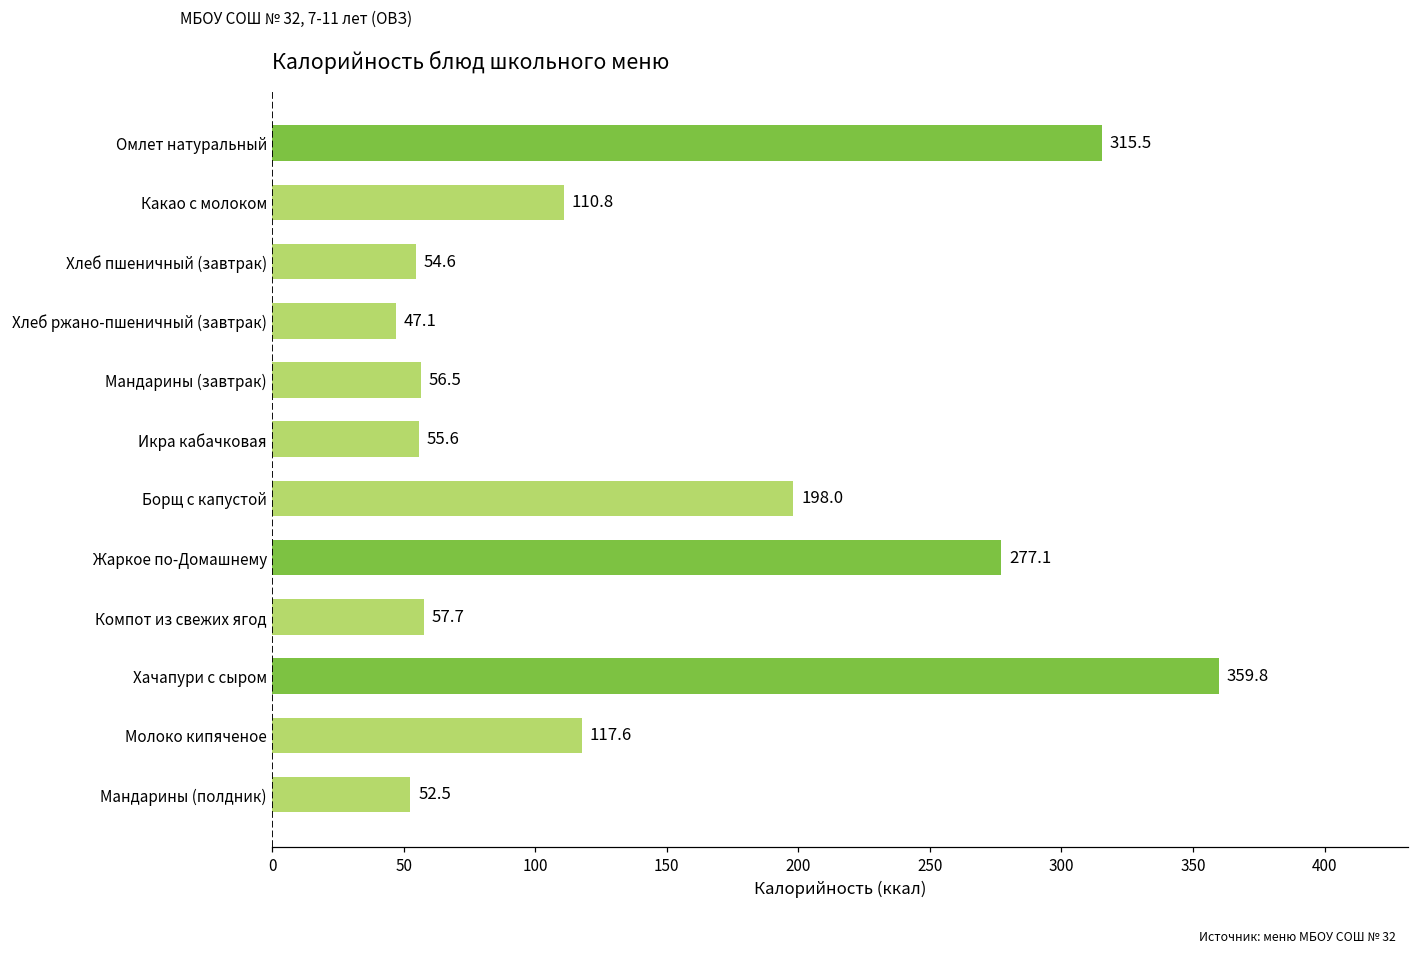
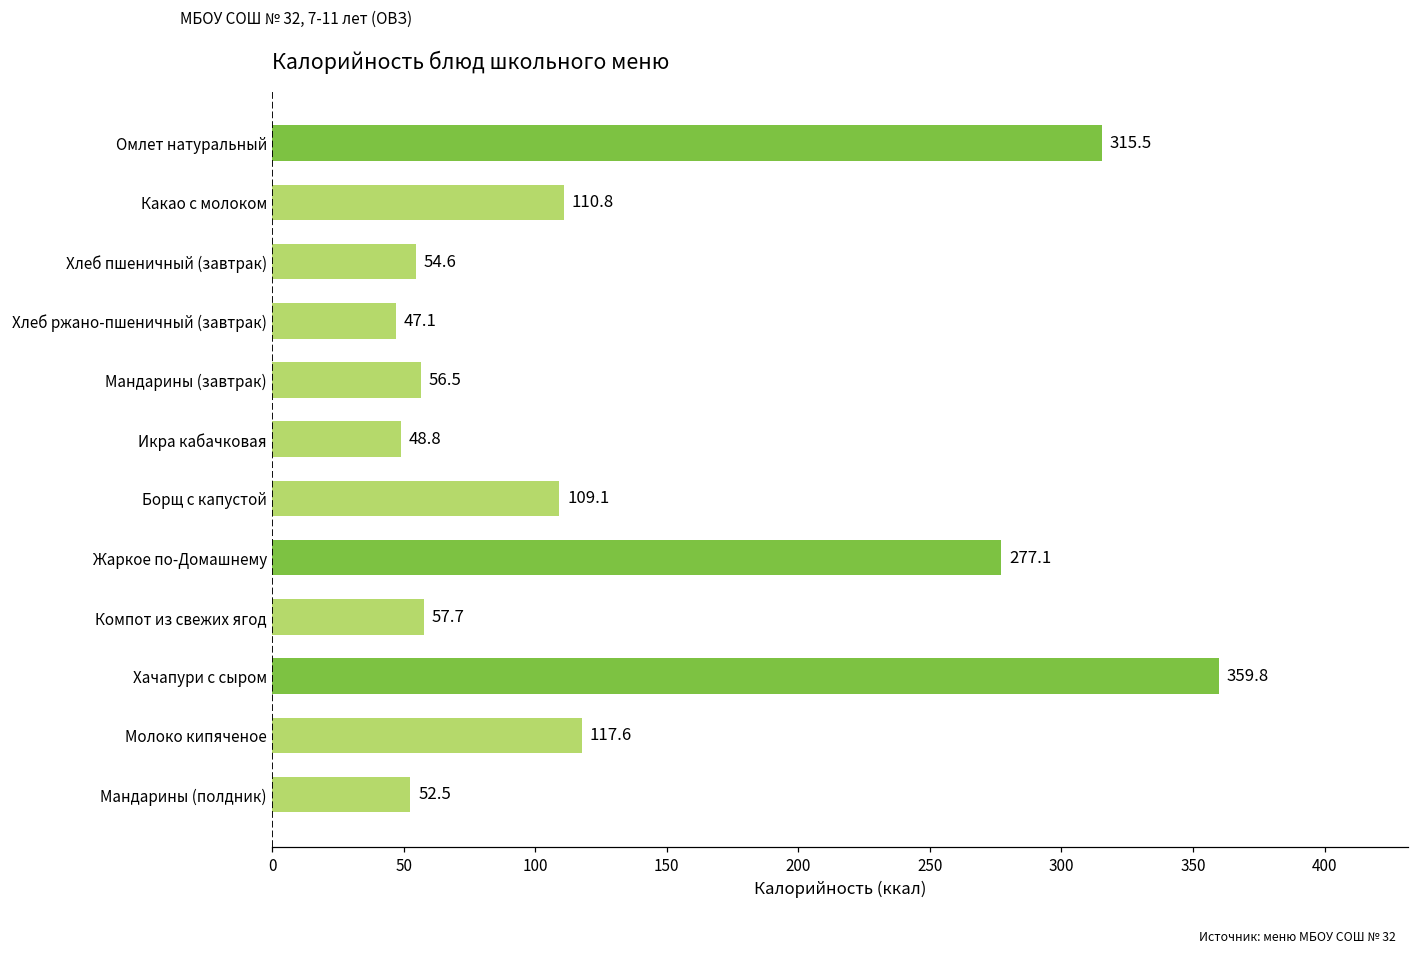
Икра кабачковая: 55.6 -> 48.8
Борщ с капустой: 198.0 -> 109.1
